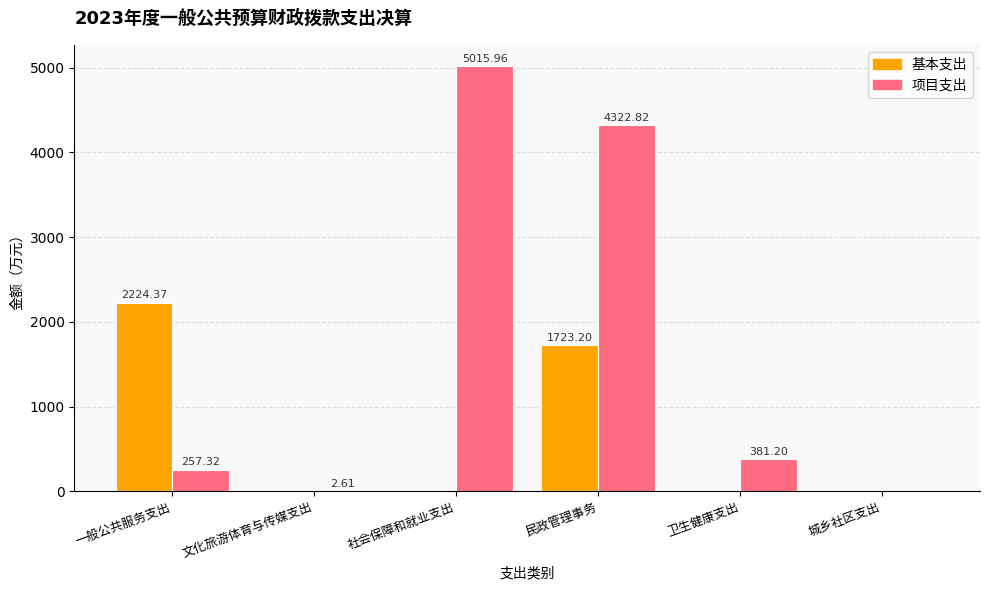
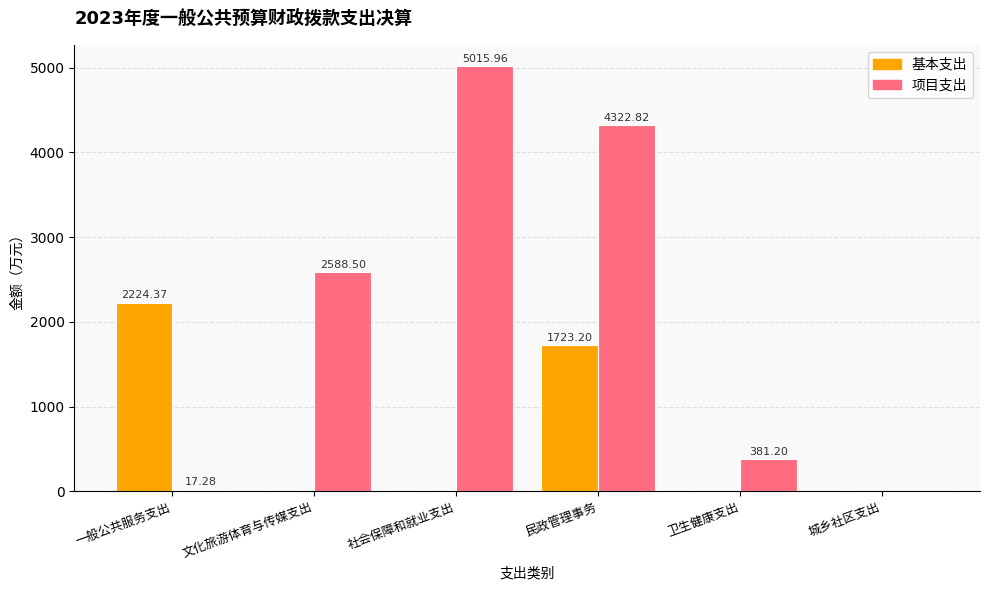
项目支出, 一般公共服务支出: 257.32 -> 17.28
项目支出, 文化旅游体育与传媒支出: 2.61 -> 2588.50
